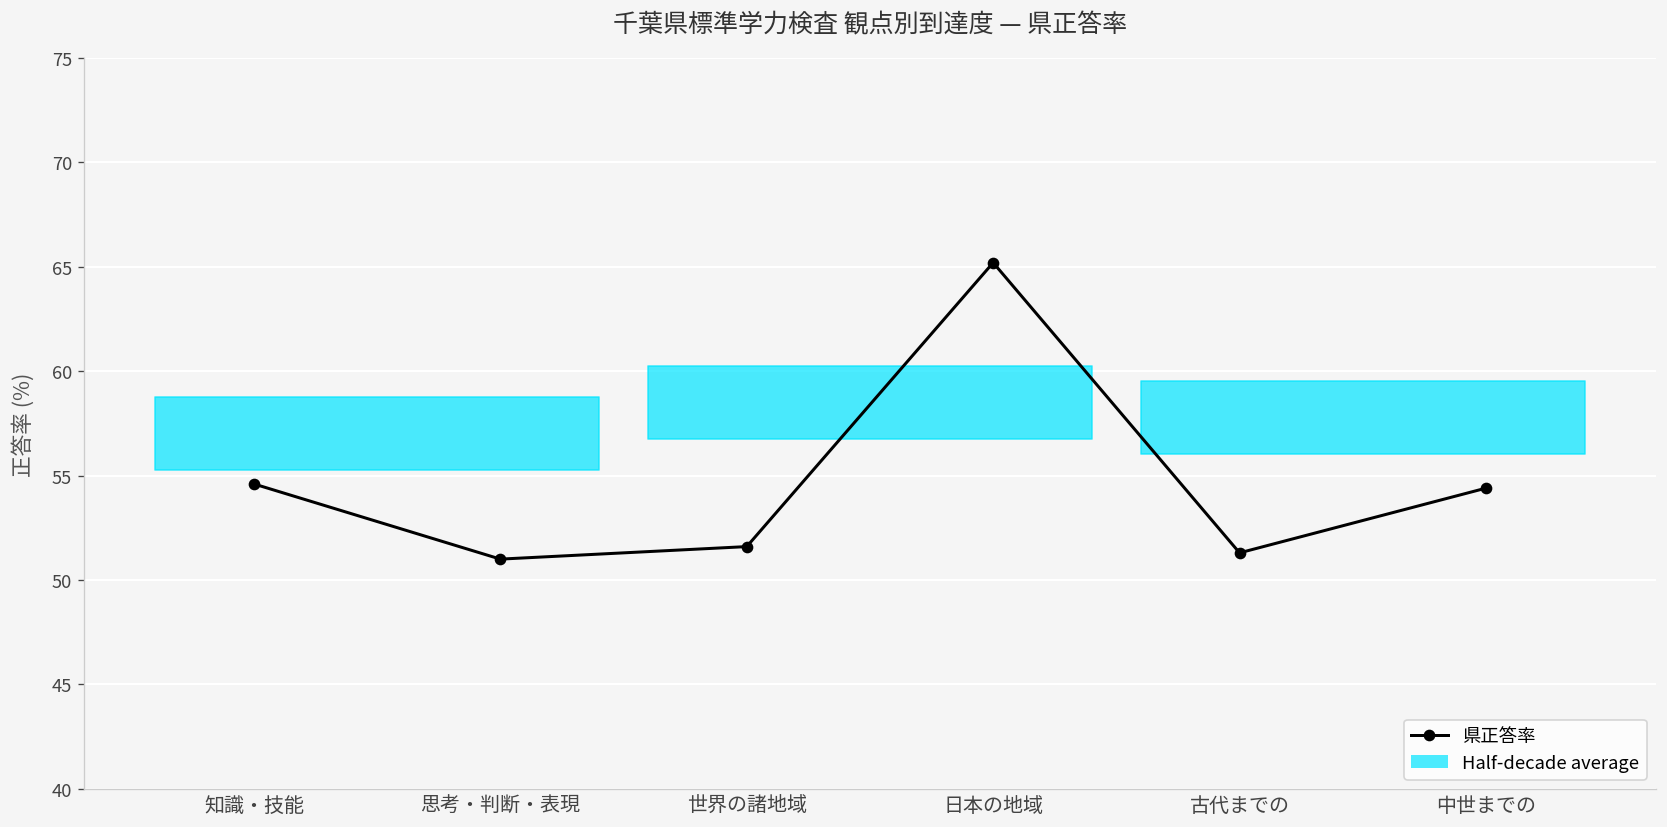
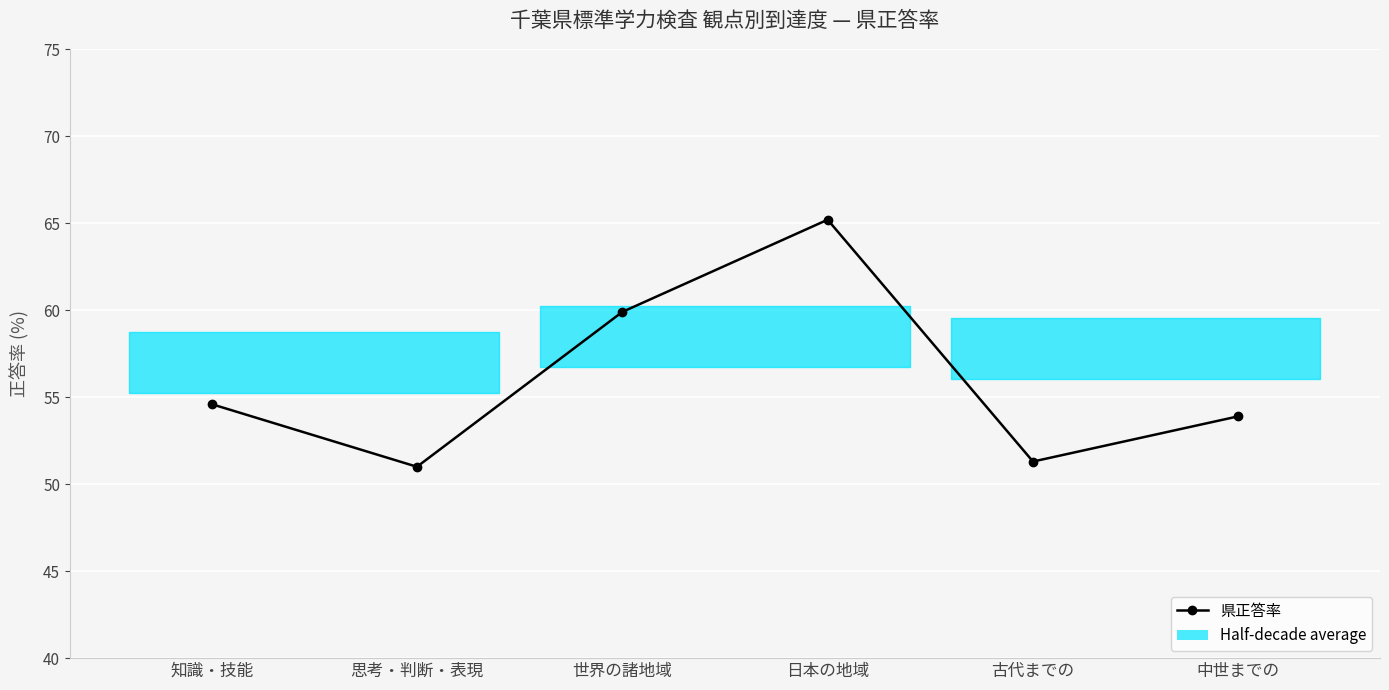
世界の諸地域: 51.6 -> 59.9
中世までの: 54.4 -> 53.9
